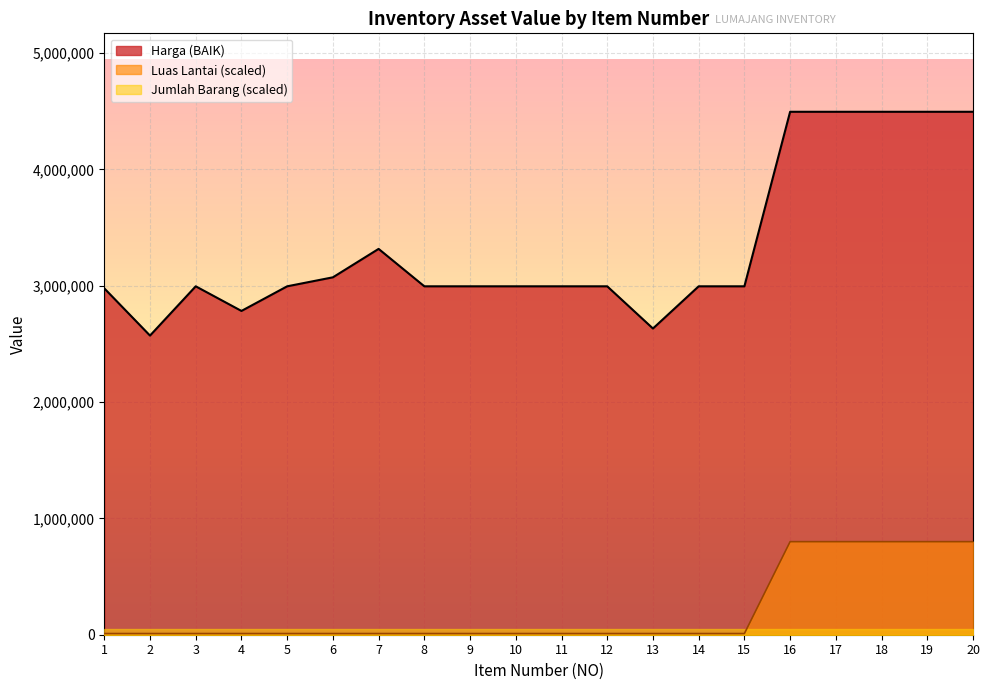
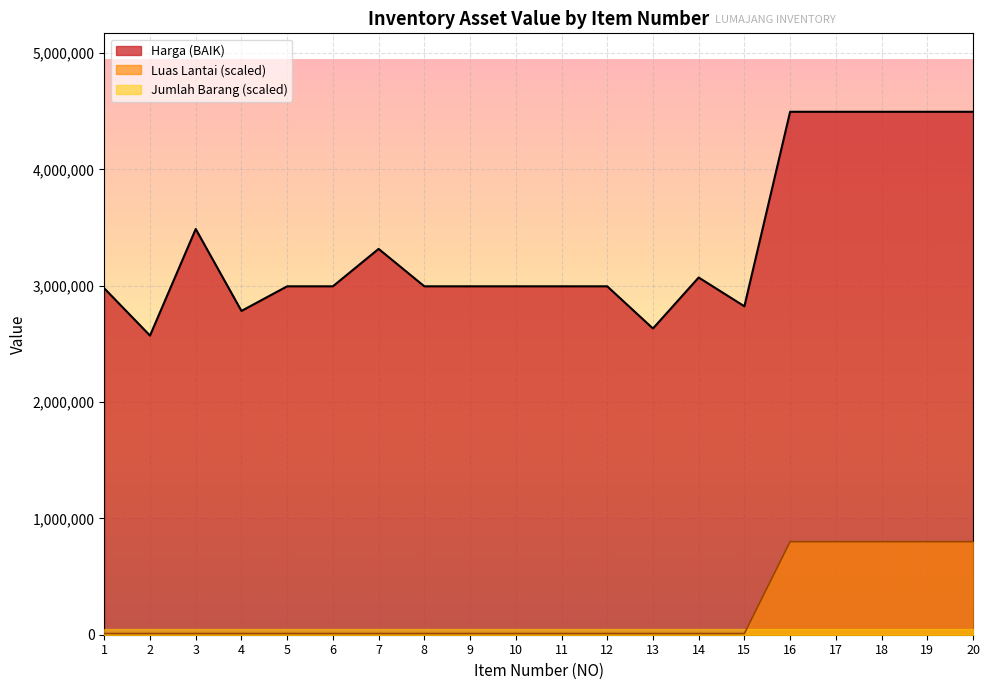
Harga (BAIK), 3: 3,000,000 -> 3,490,000
Harga (BAIK), 6: 3,070,000 -> 3,000,000
Harga (BAIK), 14: 3,000,000 -> 3,070,000
Harga (BAIK), 15: 3,000,000 -> 2,820,000
